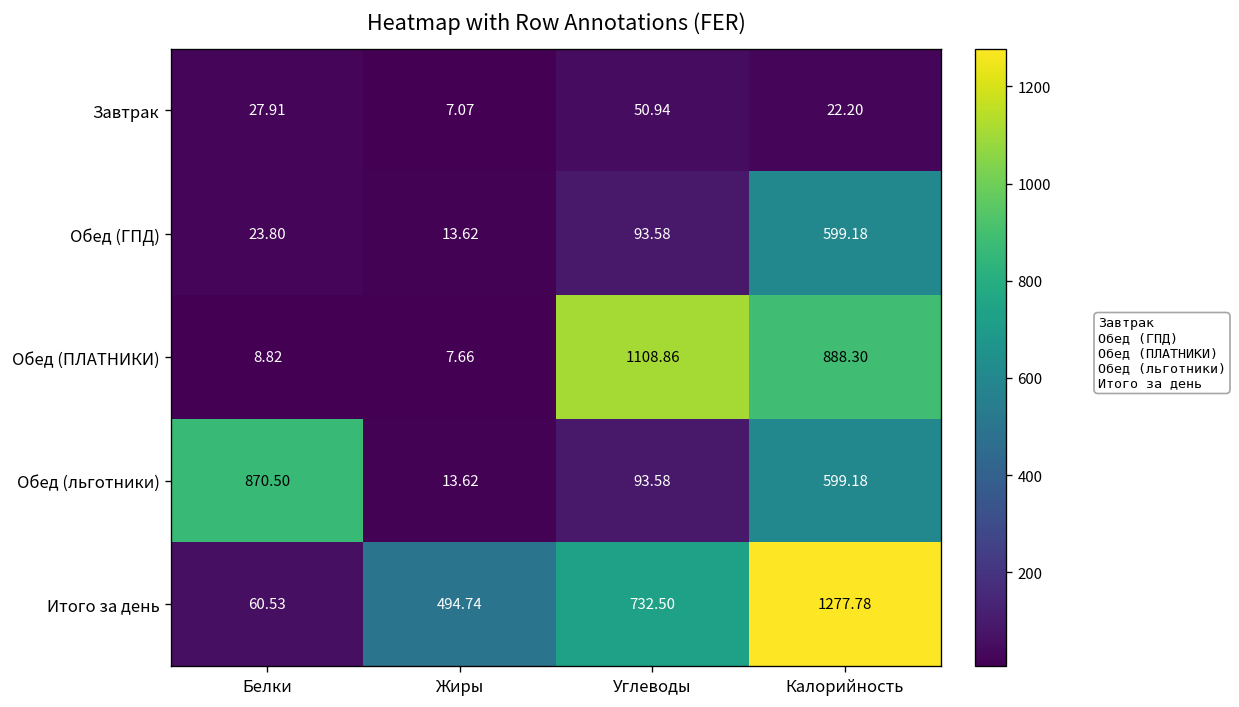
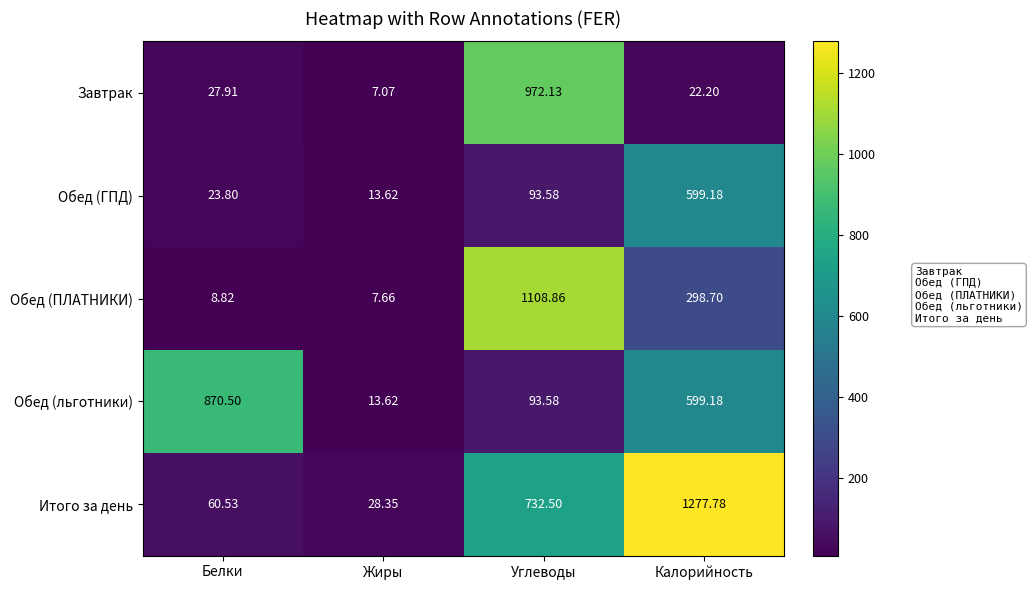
Завтрак, Углеводы: 50.94 -> 972.13
Обед (ПЛАТНИКИ), Калорийность: 888.30 -> 298.70
Итого за день, Жиры: 494.74 -> 28.35
